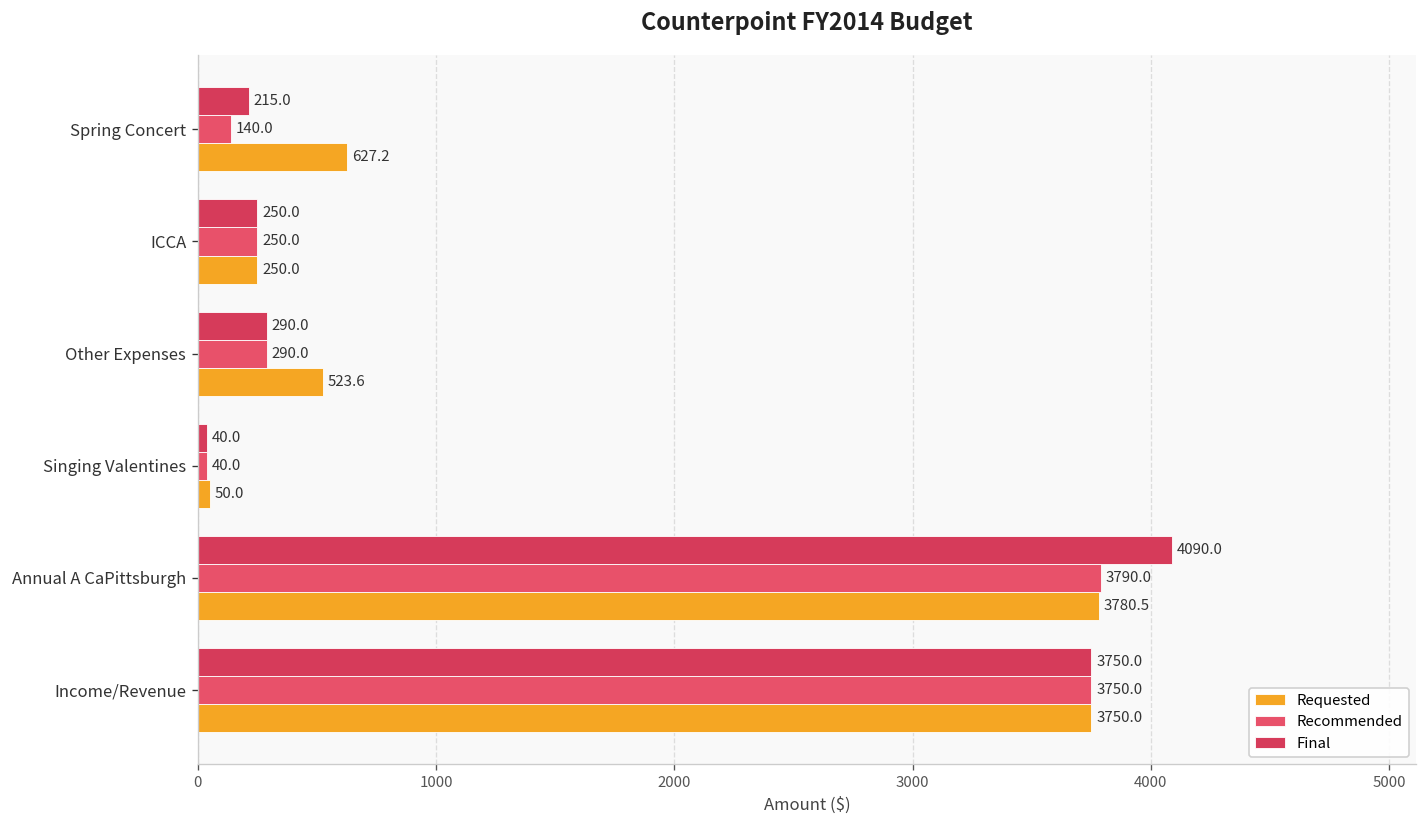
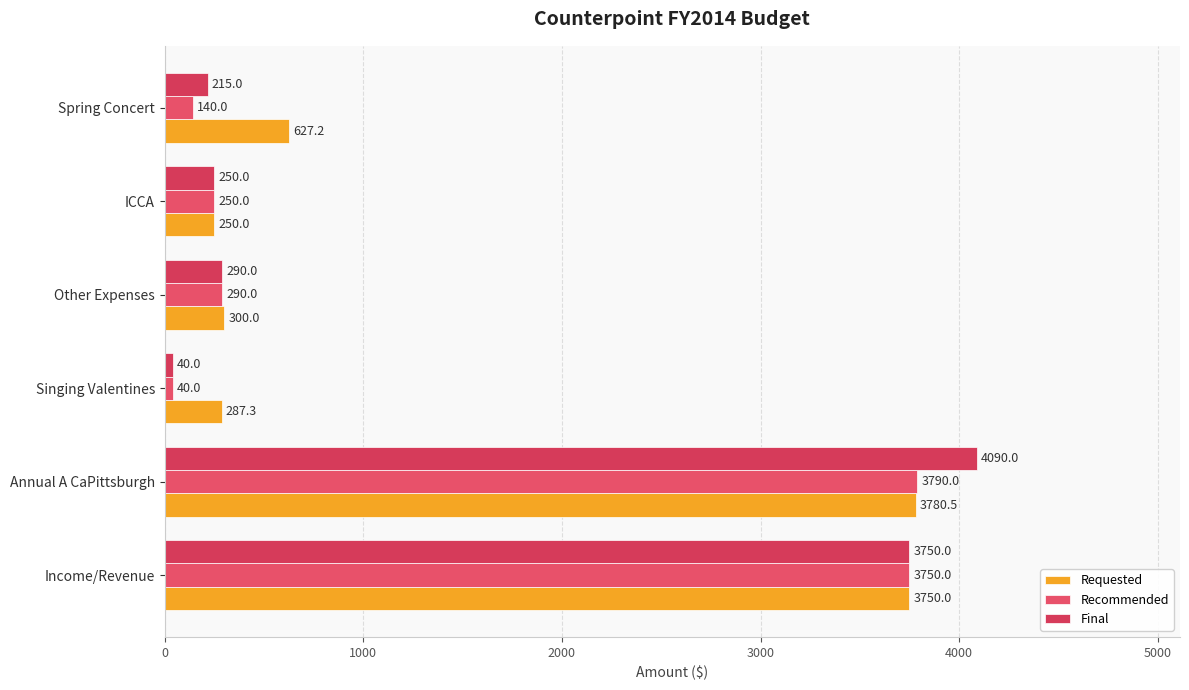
Requested, Other Expenses: 523.6 -> 300.0
Requested, Singing Valentines: 50.0 -> 287.3
